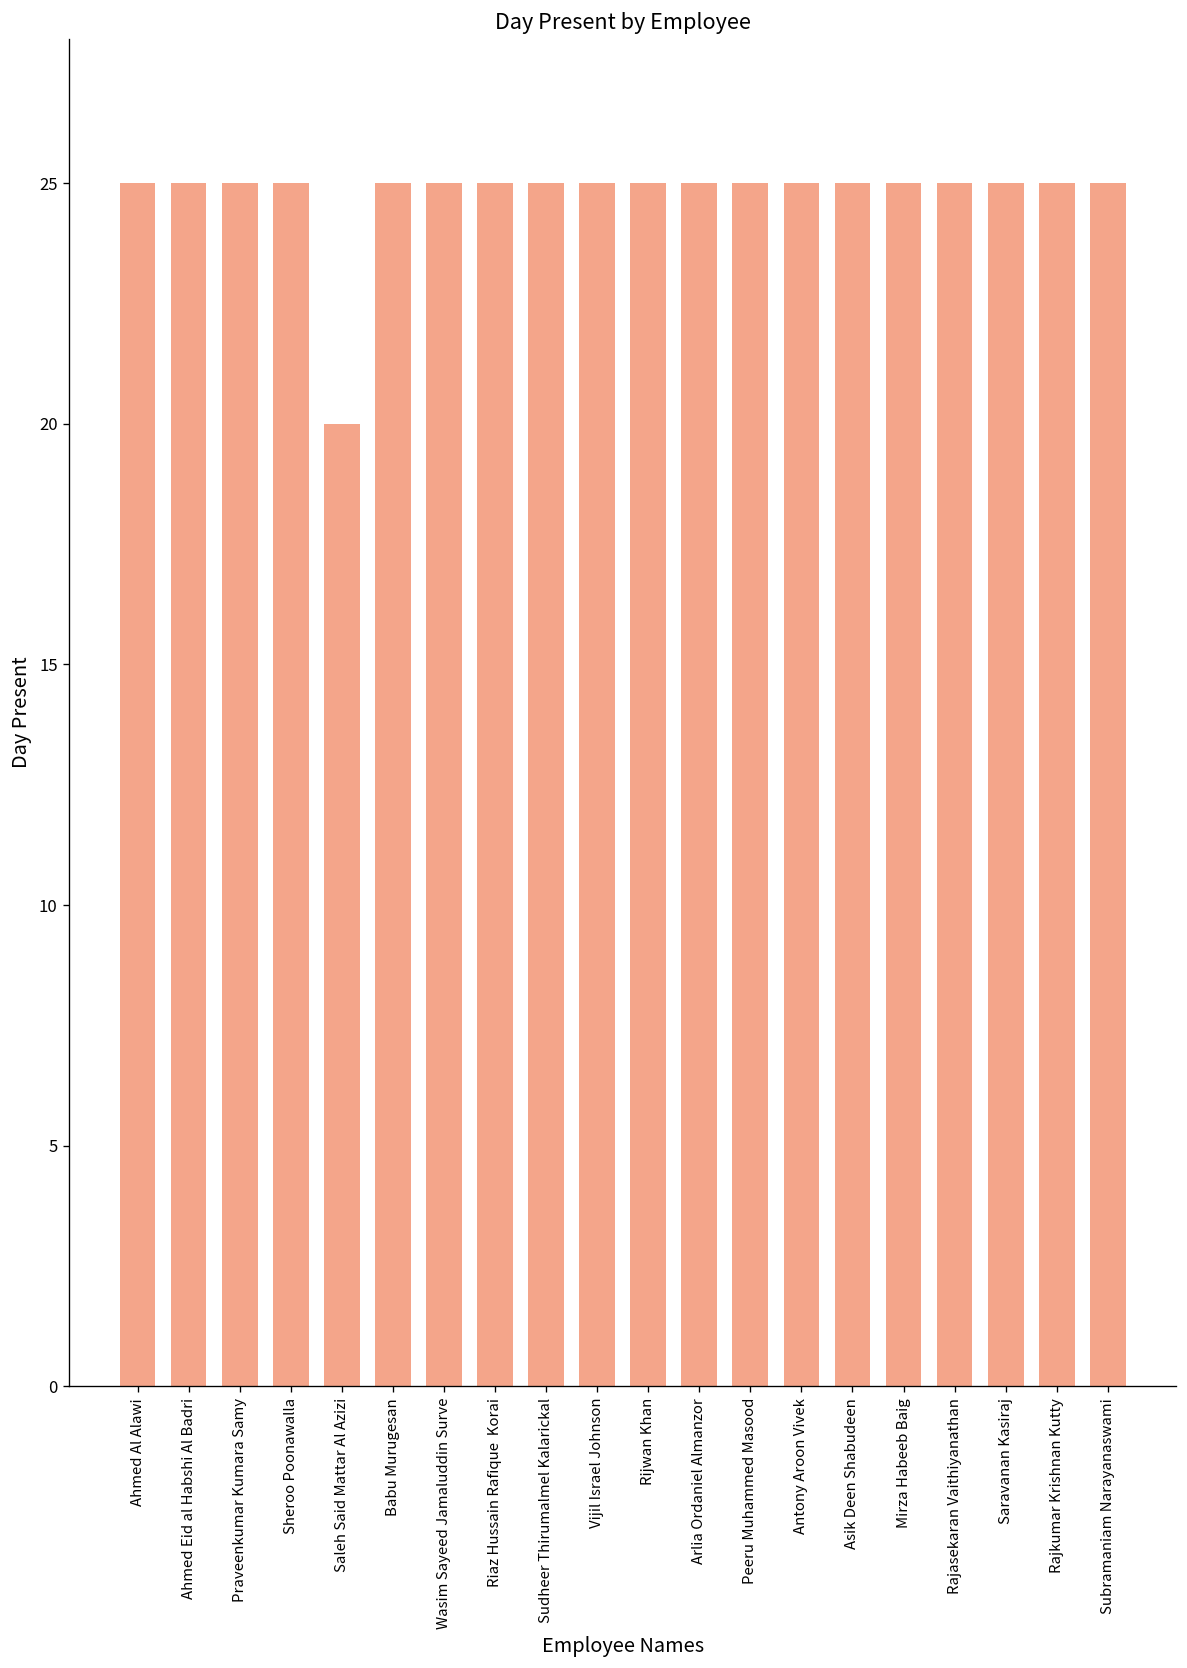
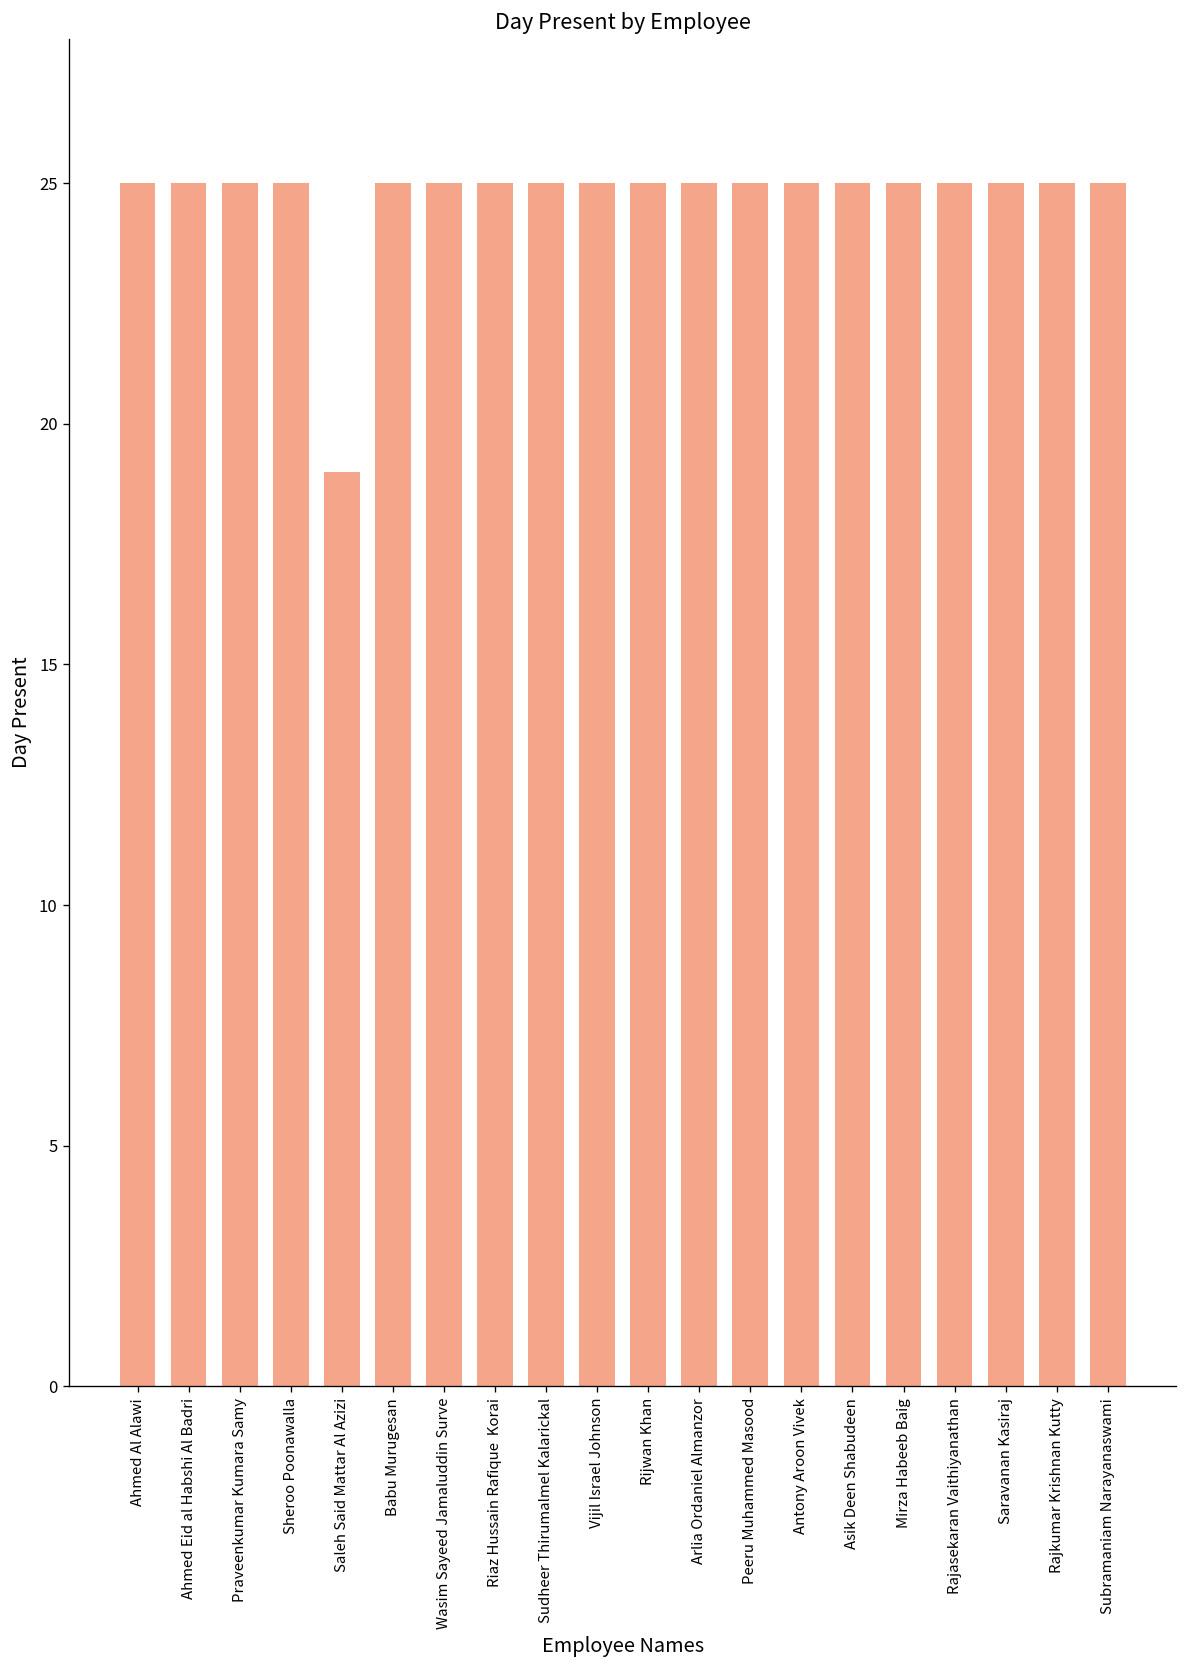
Saleh Said Mattar Al Azizi: 20 -> 19
